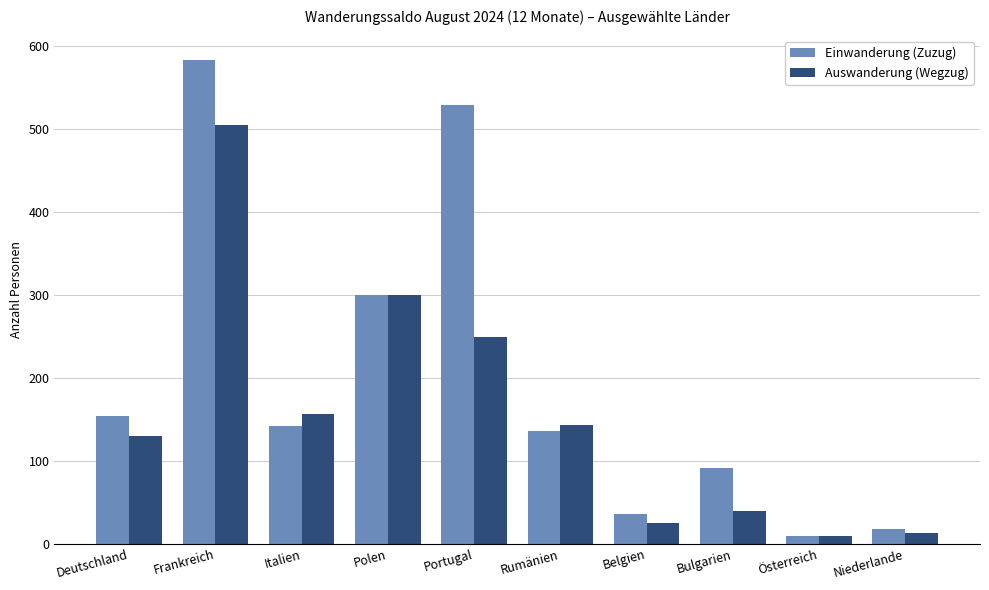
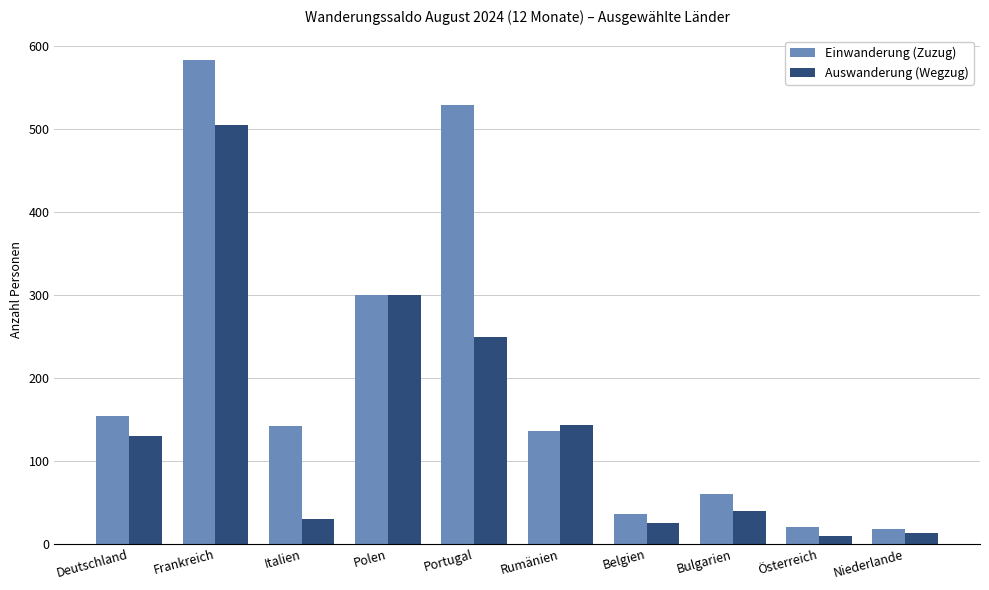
Auswanderung (Wegzug), Italien: 160 -> 30
Einwanderung (Zuzug), Bulgarien: 90 -> 60
Einwanderung (Zuzug), Österreich: 10 -> 20
